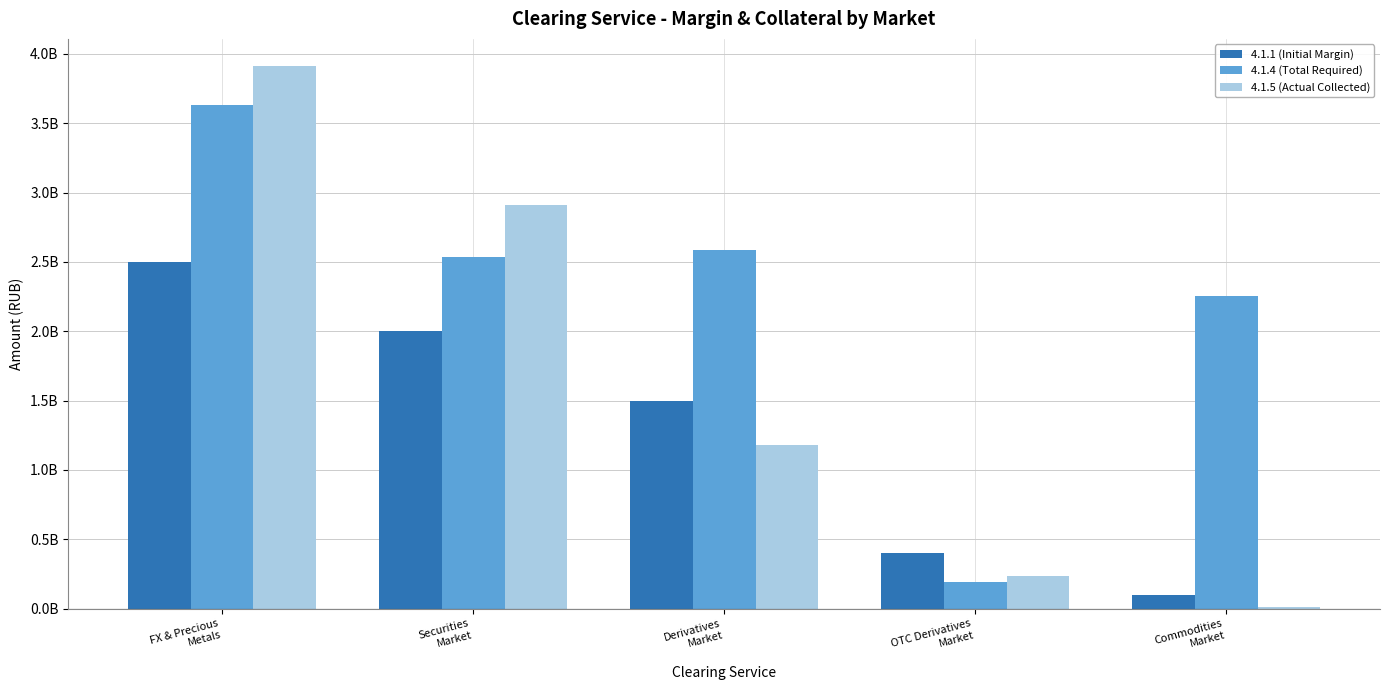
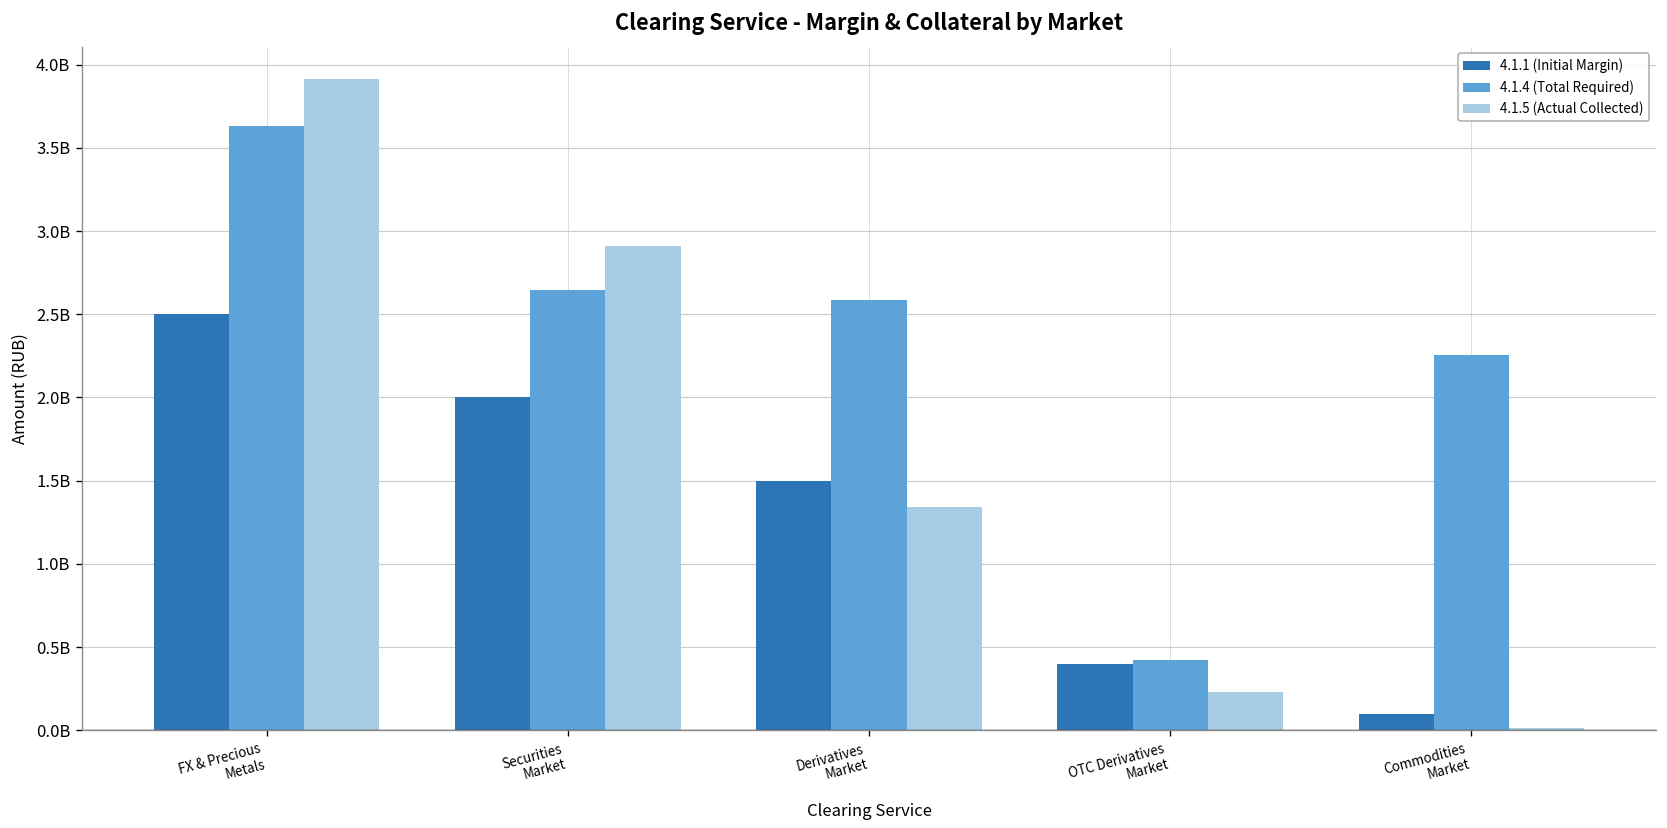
4.1.4 (Total Required), Securities Market: 2540000000 -> 2650000000
4.1.5 (Actual Collected), Derivatives Market: 1180000000 -> 1340000000
4.1.4 (Total Required), OTC Derivatives Market: 190000000 -> 420000000
